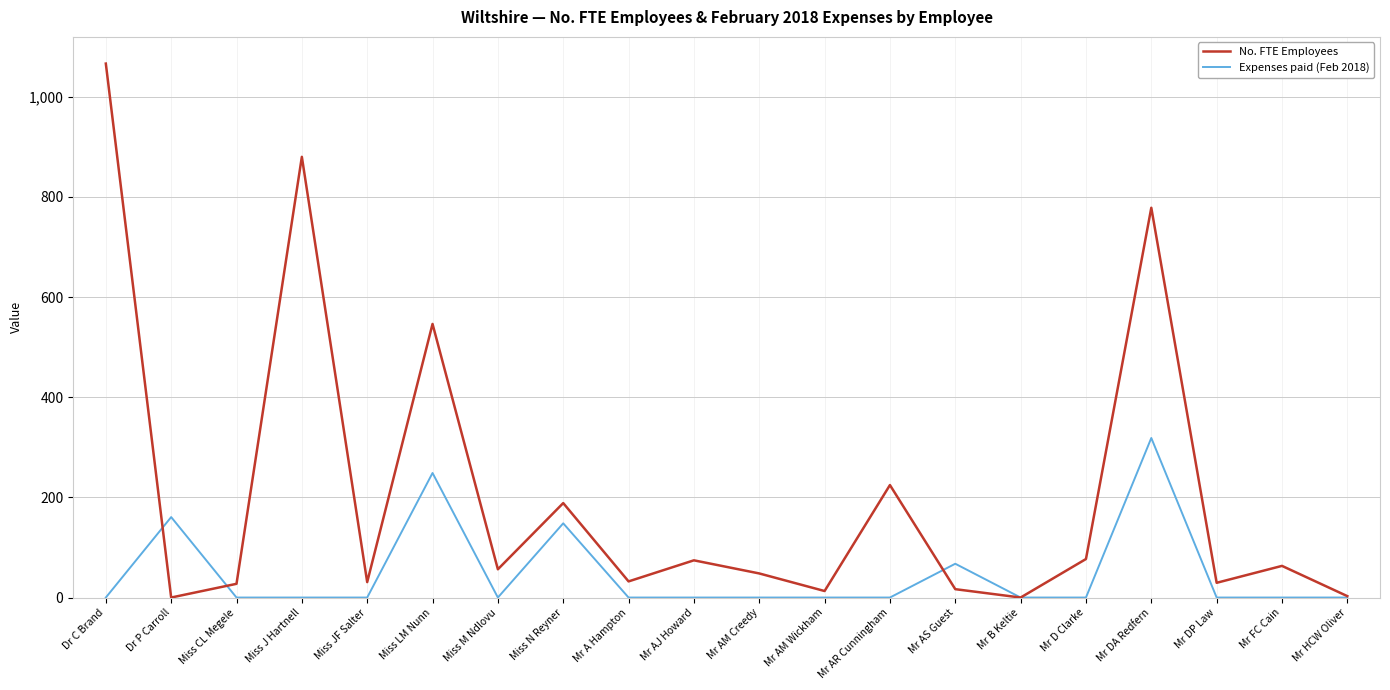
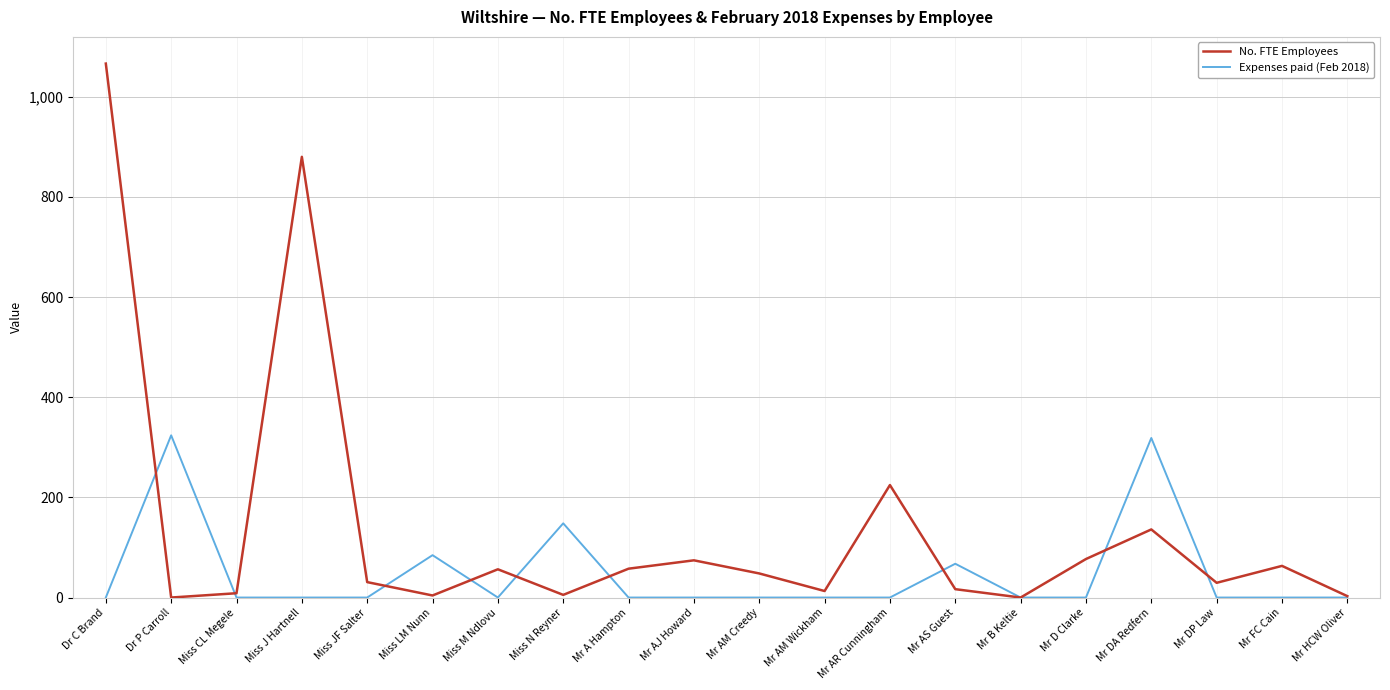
Expenses paid (Feb 2018), Dr P Carroll: 160 -> 320
No. FTE Employees, Miss CL Megele: 30 -> 10
No. FTE Employees, Miss LM Nunn: 550 -> 0
Expenses paid (Feb 2018), Miss LM Nunn: 250 -> 80
No. FTE Employees, Miss N Reyner: 190 -> 10
No. FTE Employees, Mr A Hampton: 30 -> 60
No. FTE Employees, Mr DA Redfern: 780 -> 140
